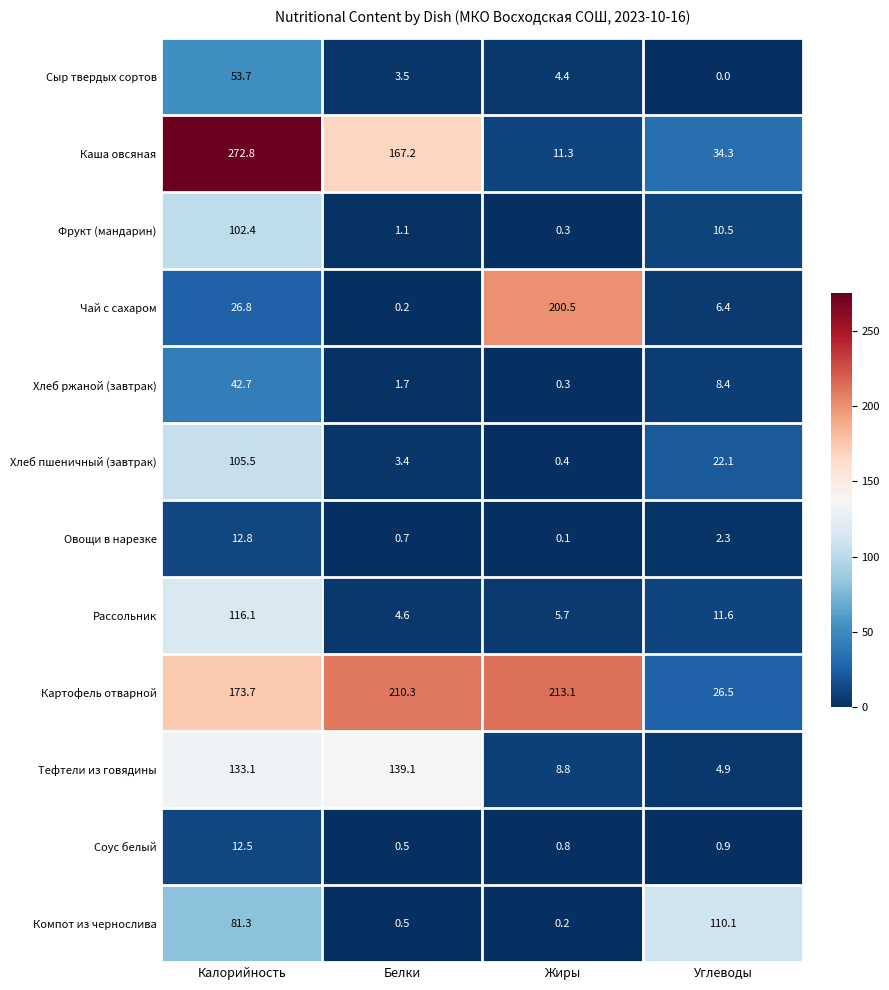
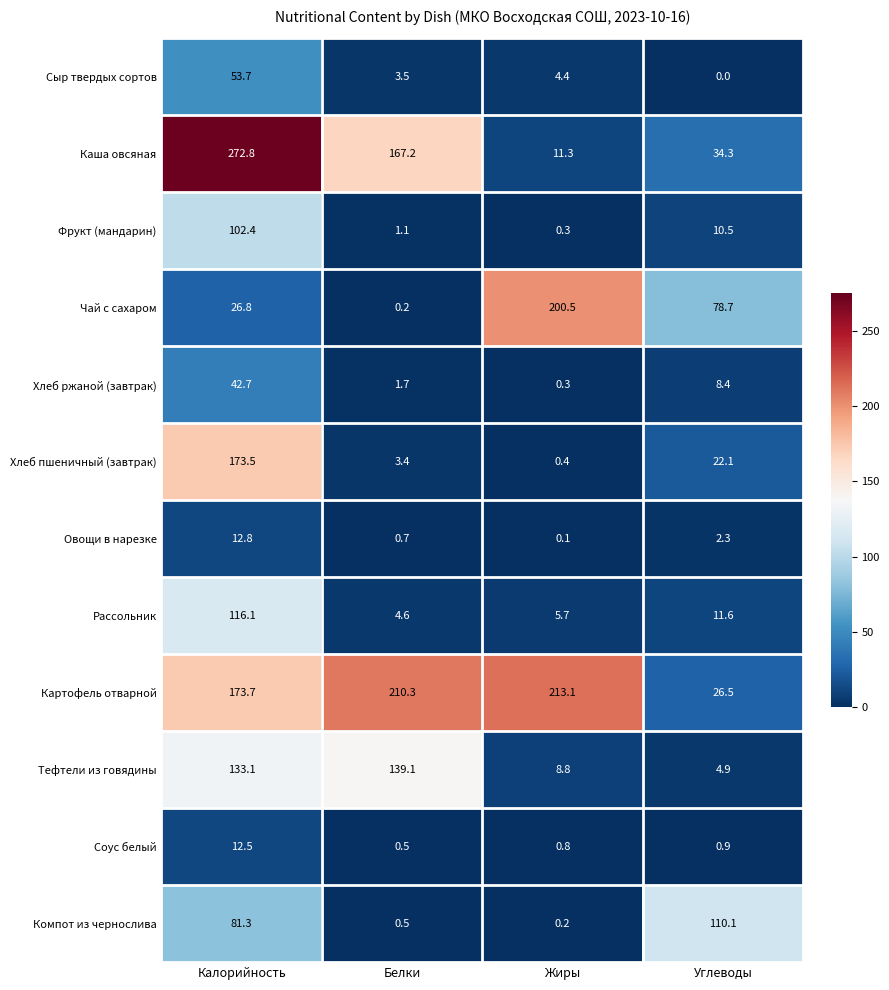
Чай с сахаром, Углеводы: 6.4 -> 78.7
Хлеб пшеничный (завтрак), Калорийность: 105.5 -> 173.5
